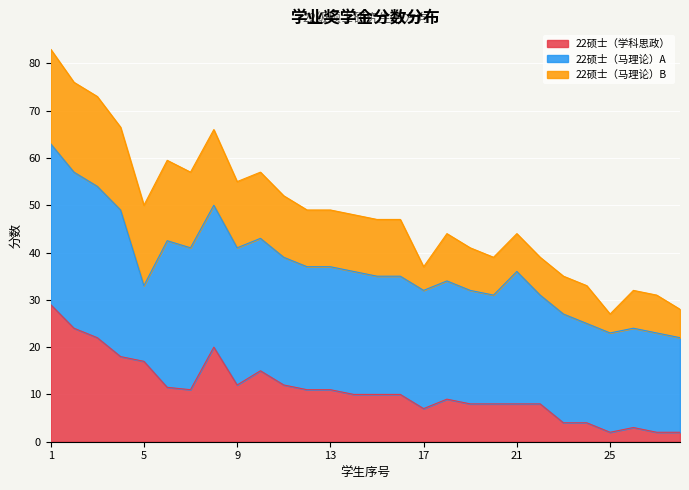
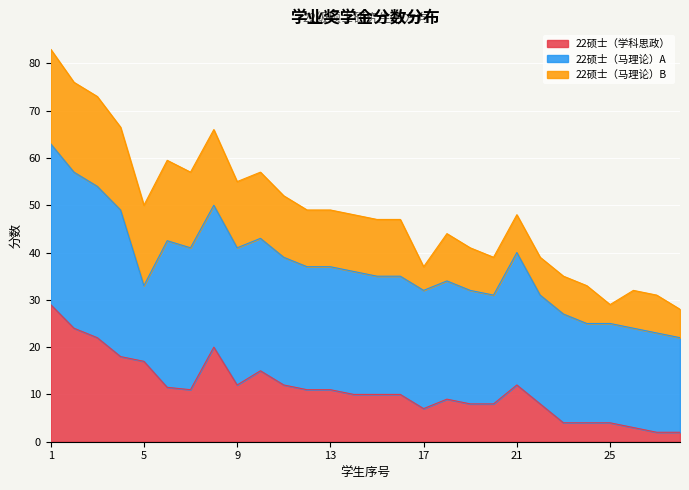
22硕士（学科思政）, 21: 8 -> 12
22硕士（学科思政）, 25: 2 -> 4
